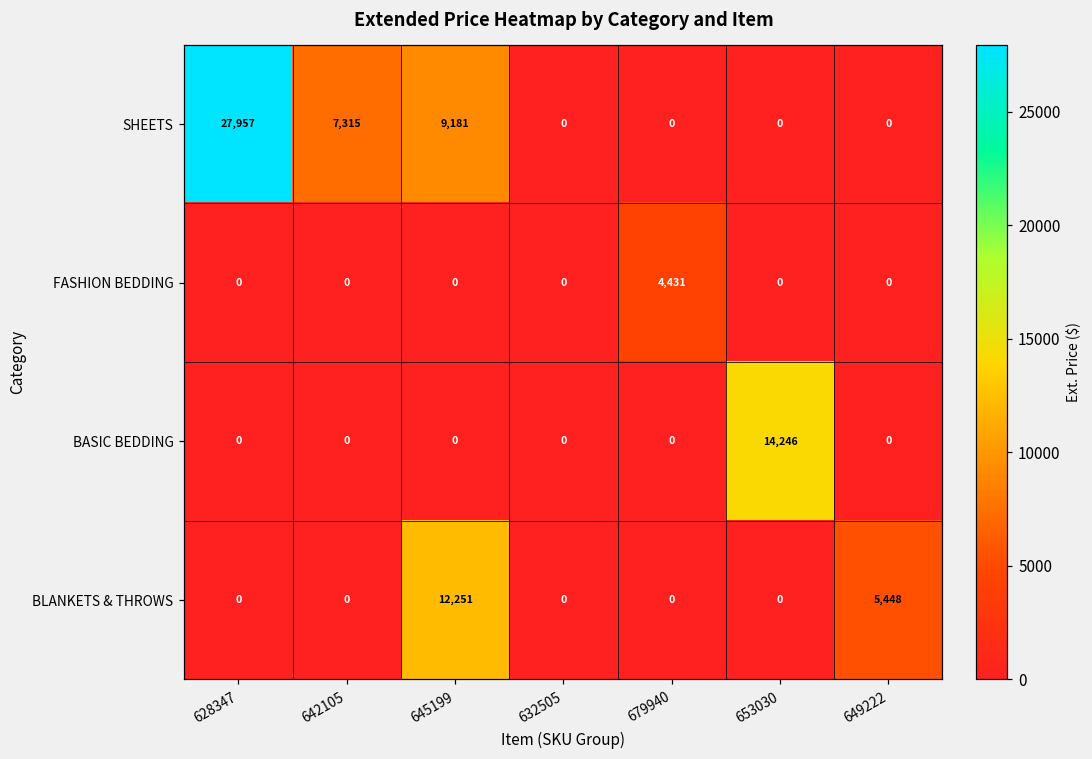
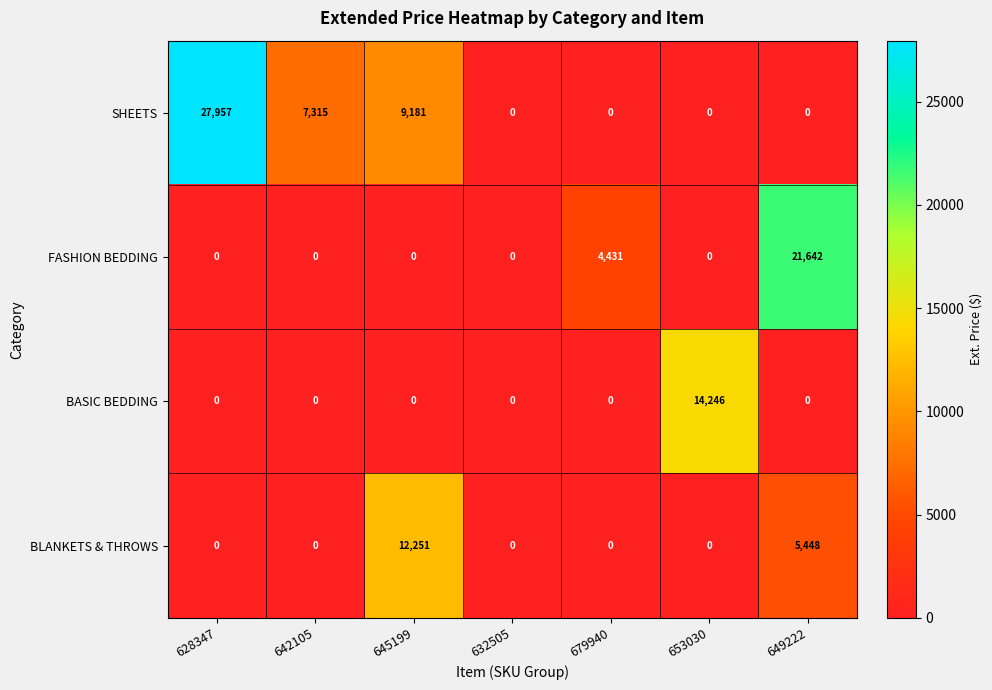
FASHION BEDDING, 649222: 0 -> 21,642
